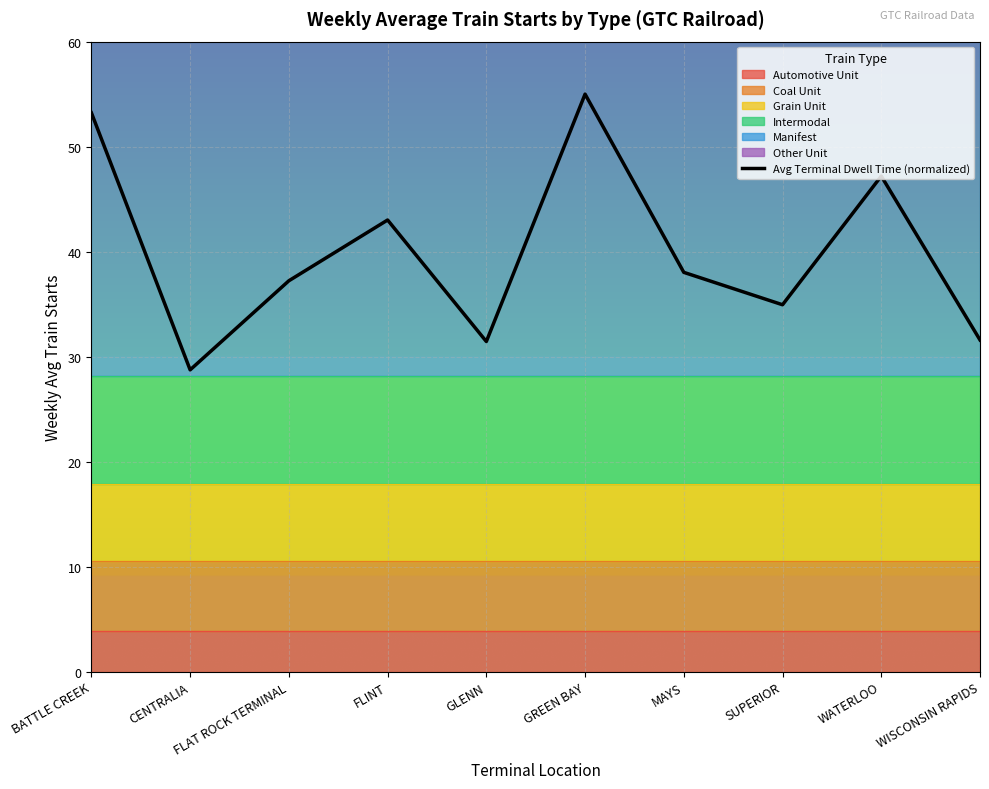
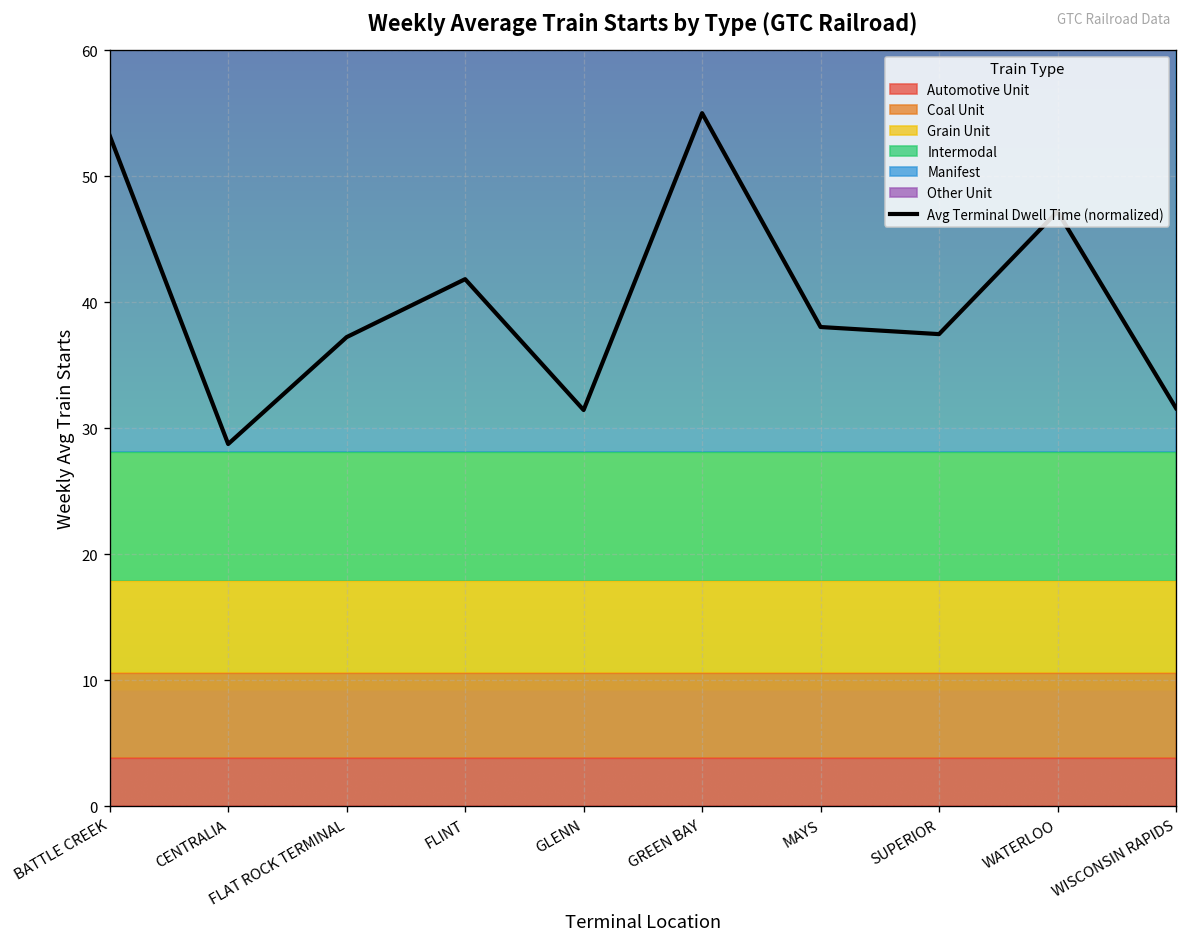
Avg Terminal Dwell Time (normalized), FLINT: 43.0 -> 41.8
Avg Terminal Dwell Time (normalized), SUPERIOR: 34.9 -> 37.5
